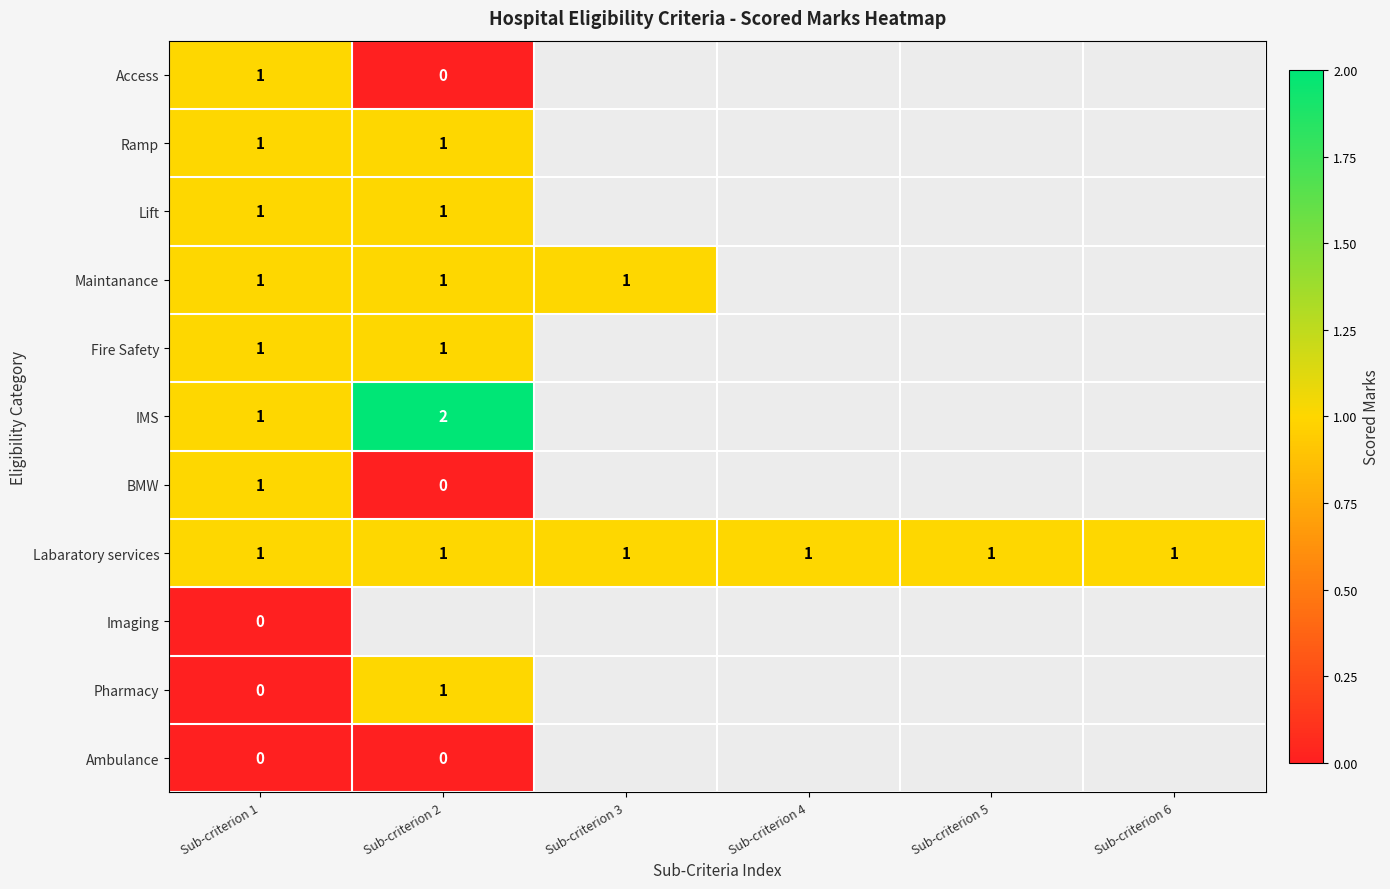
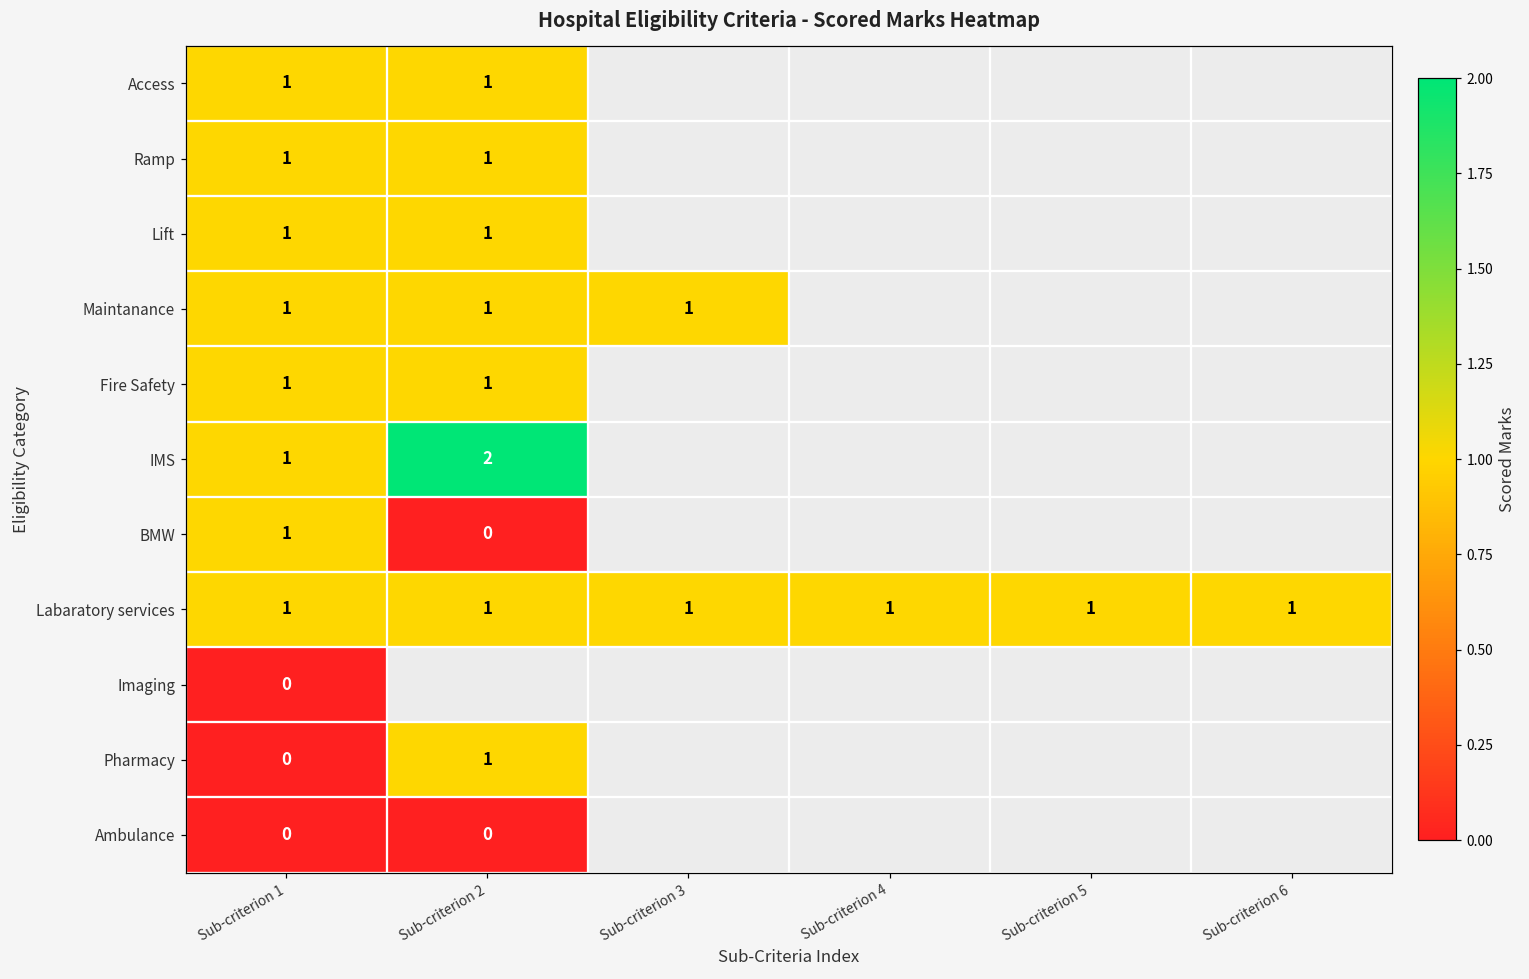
Access, Sub-criterion 2: 0 -> 1
